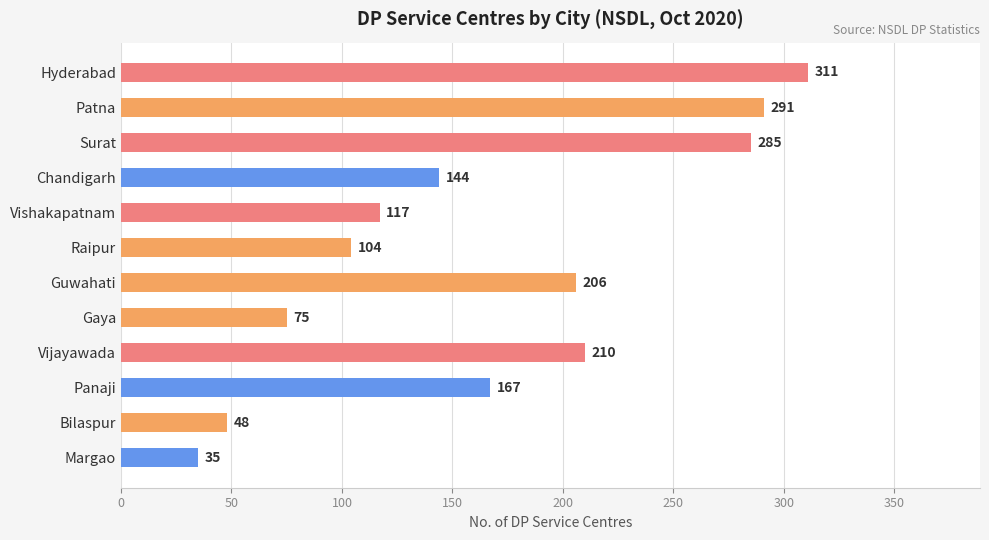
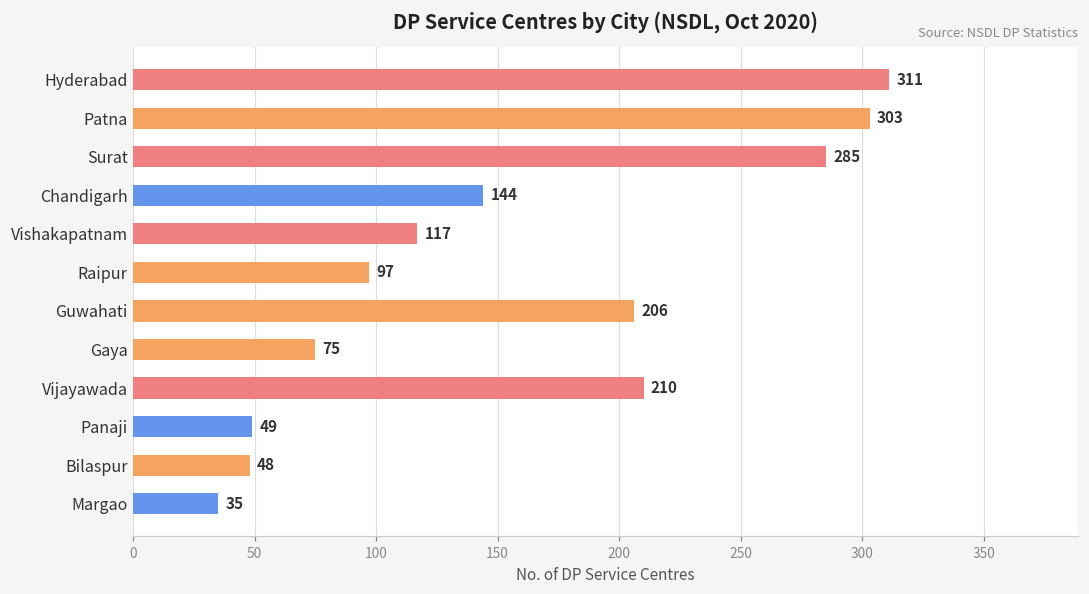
Patna: 291 -> 303
Raipur: 104 -> 97
Panaji: 167 -> 49
